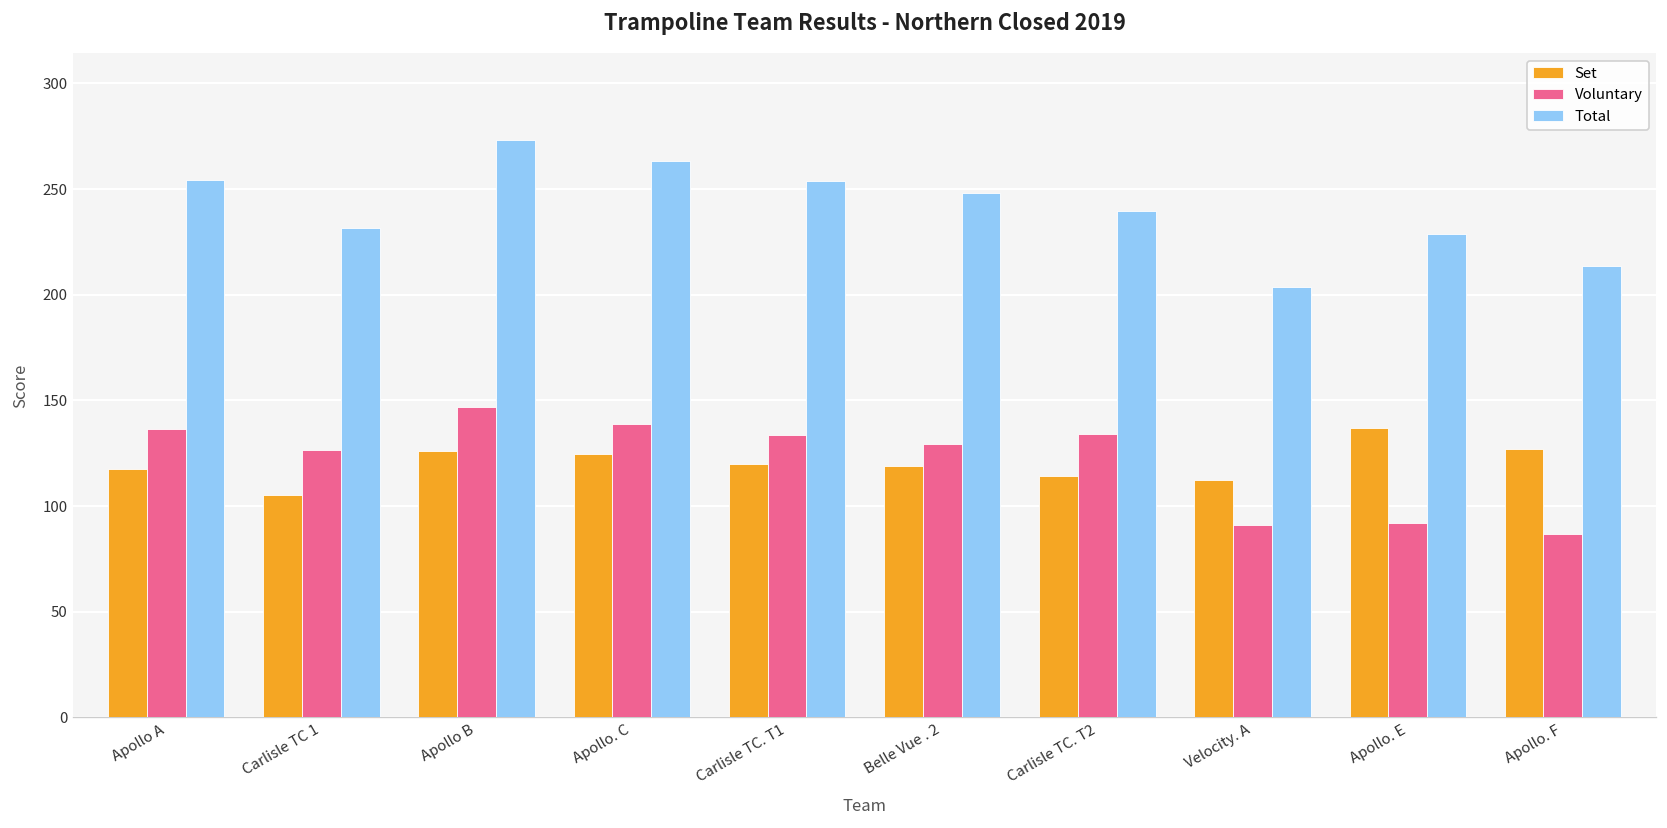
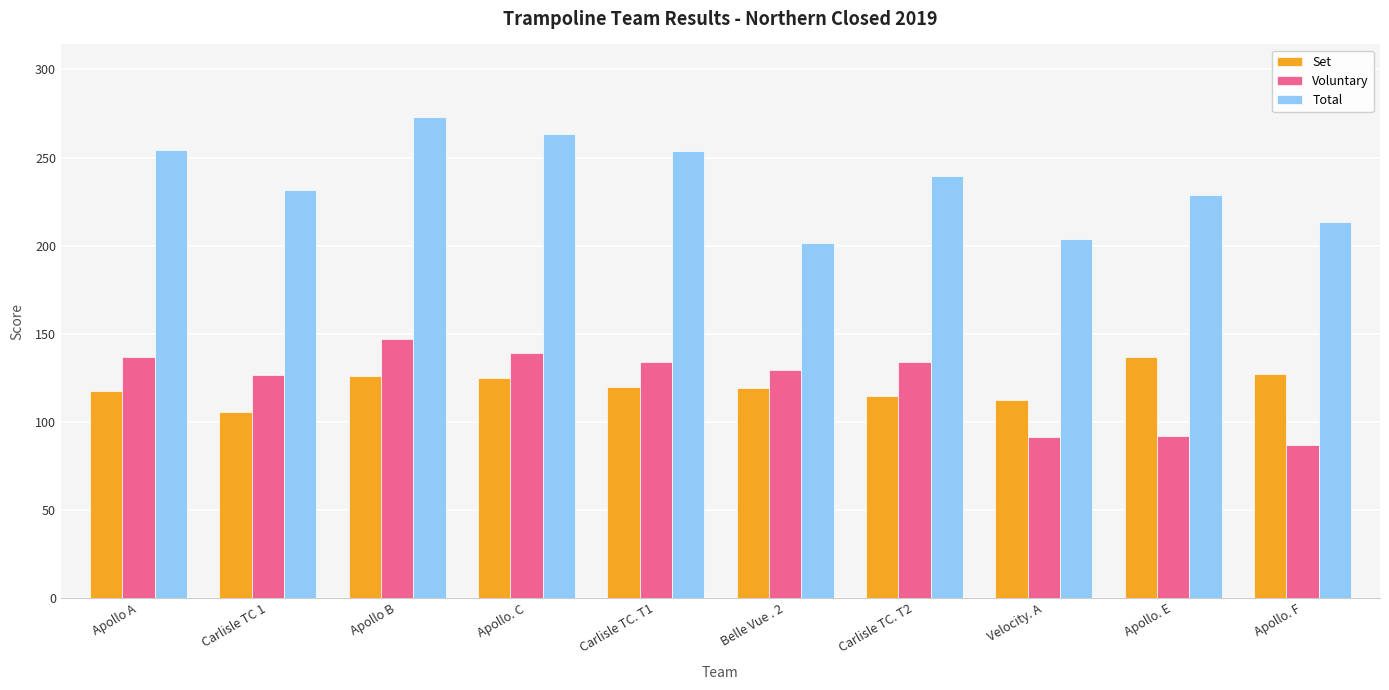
Total, Belle Vue . 2: 248 -> 201
